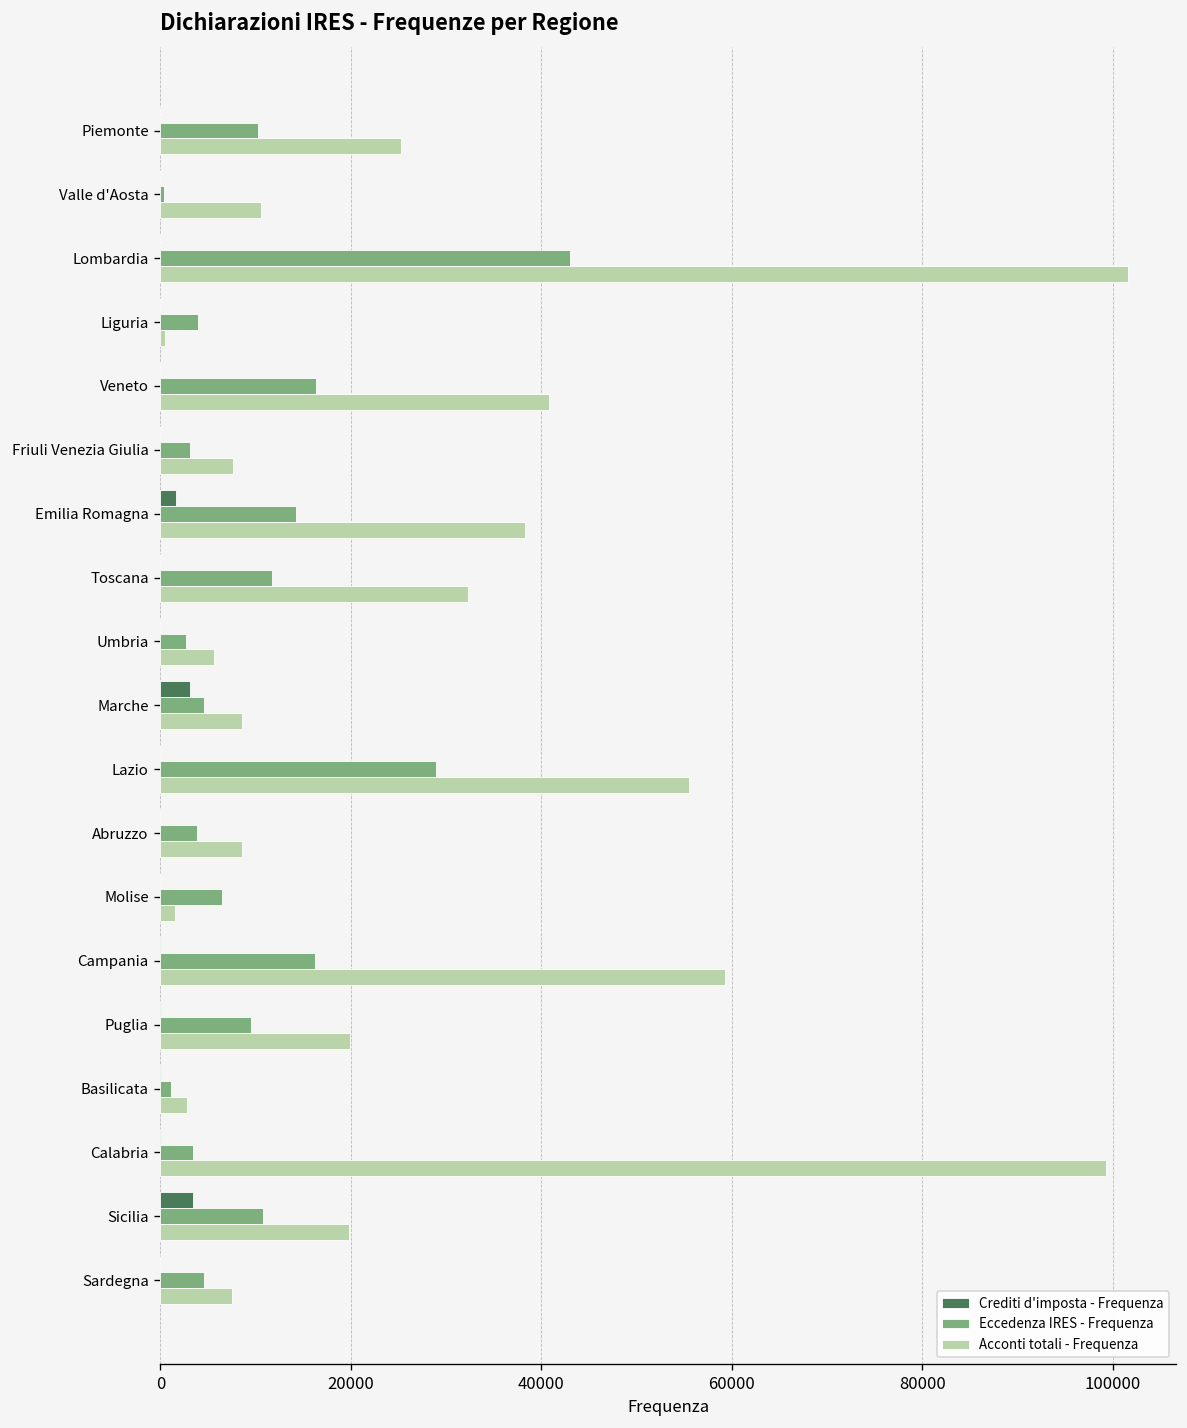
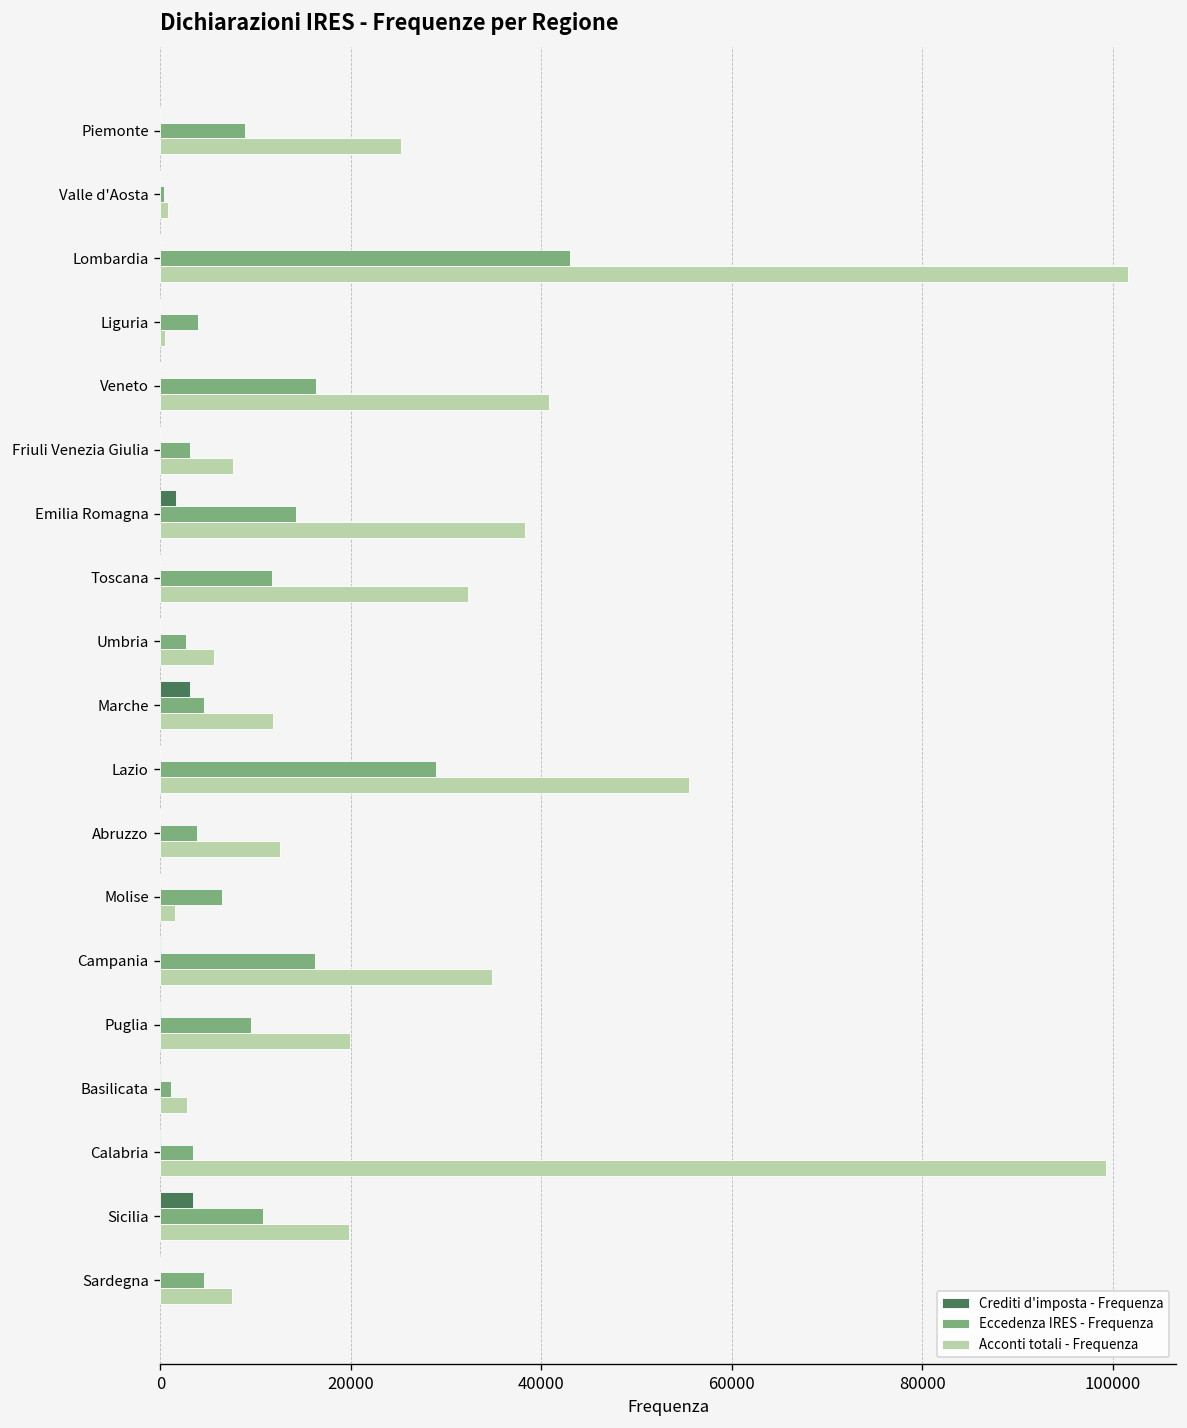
Eccedenza IRES - Frequenza, Piemonte: 10000 -> 9000
Acconti totali - Frequenza, Valle d'Aosta: 11000 -> 1000
Acconti totali - Frequenza, Marche: 9000 -> 12000
Acconti totali - Frequenza, Abruzzo: 9000 -> 13000
Acconti totali - Frequenza, Campania: 59000 -> 35000
